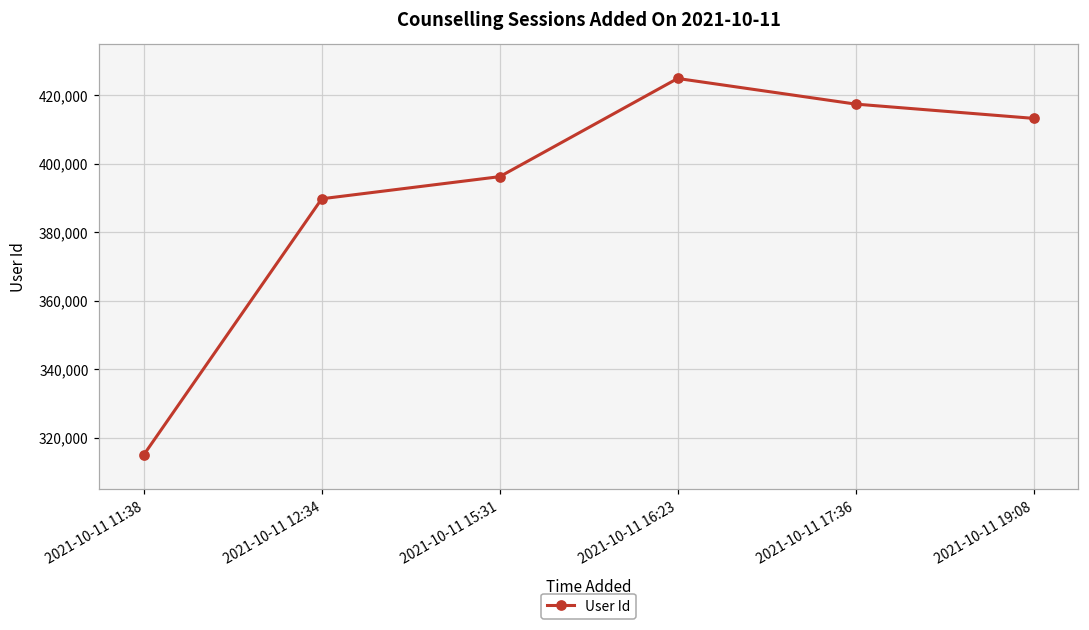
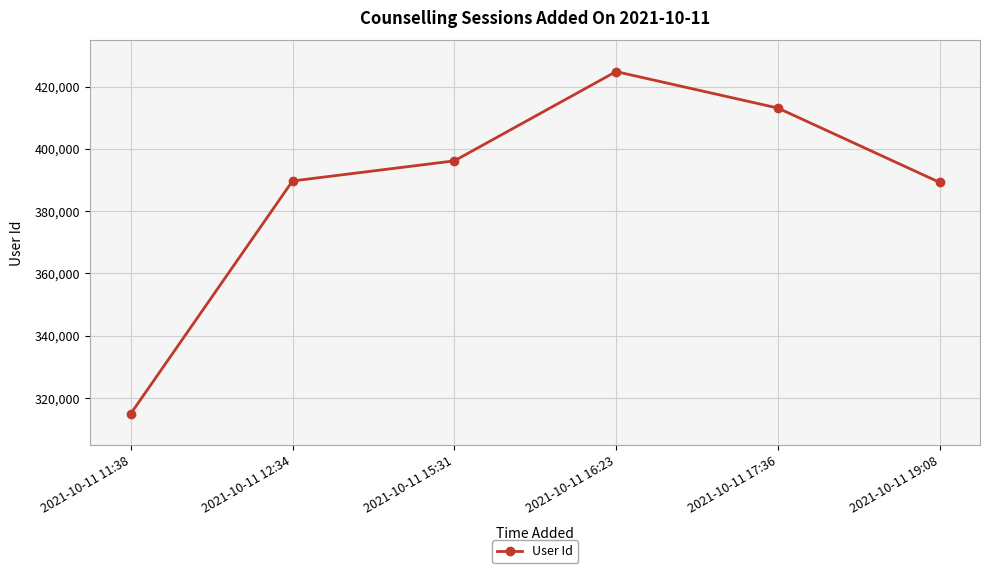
2021-10-11 17:36: 417,000 -> 413,000
2021-10-11 19:08: 413,000 -> 389,000
